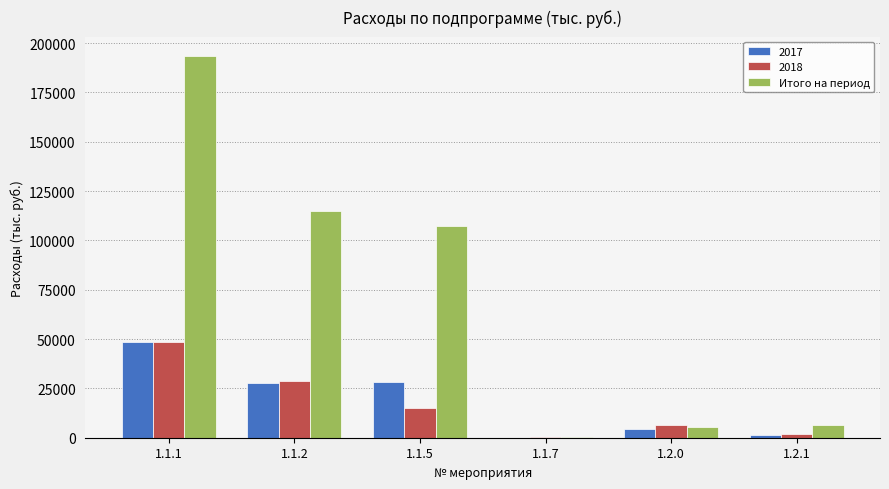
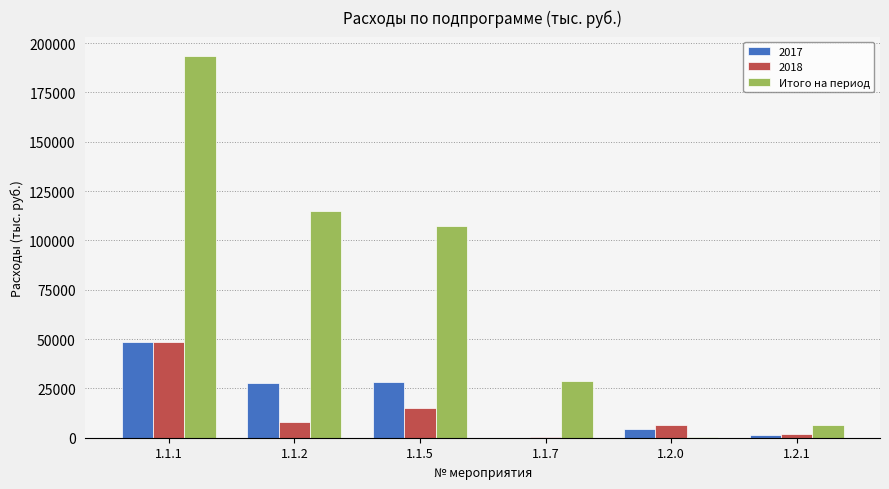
2018, 1.1.2: 29000 -> 8000
Итого на период, 1.1.7: 0 -> 29000
Итого на период, 1.2.0: 5000 -> 0
